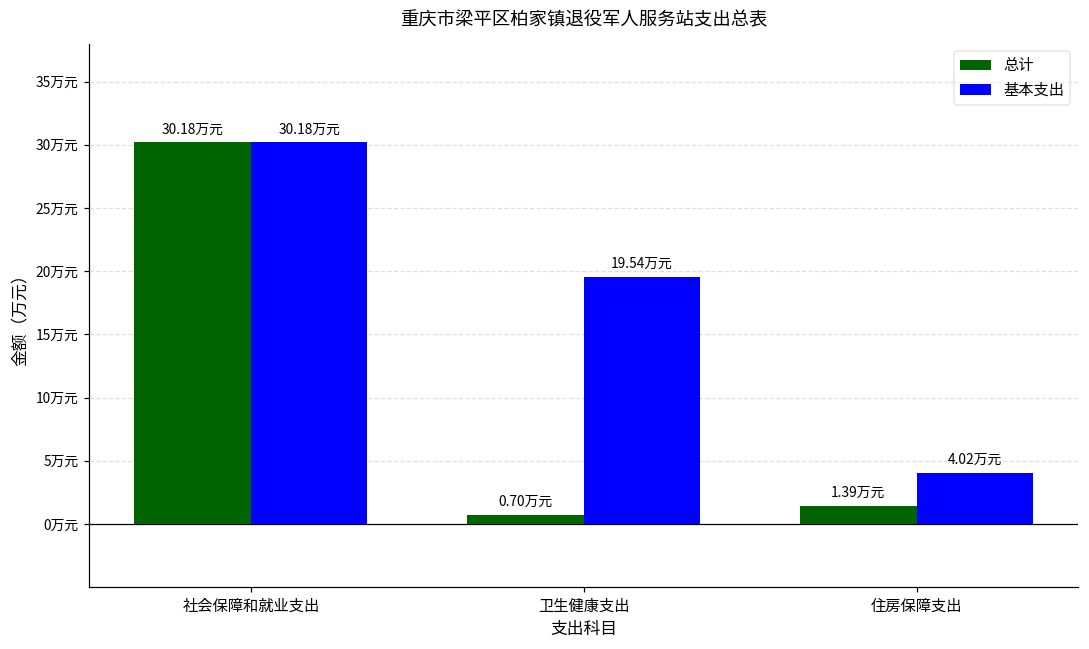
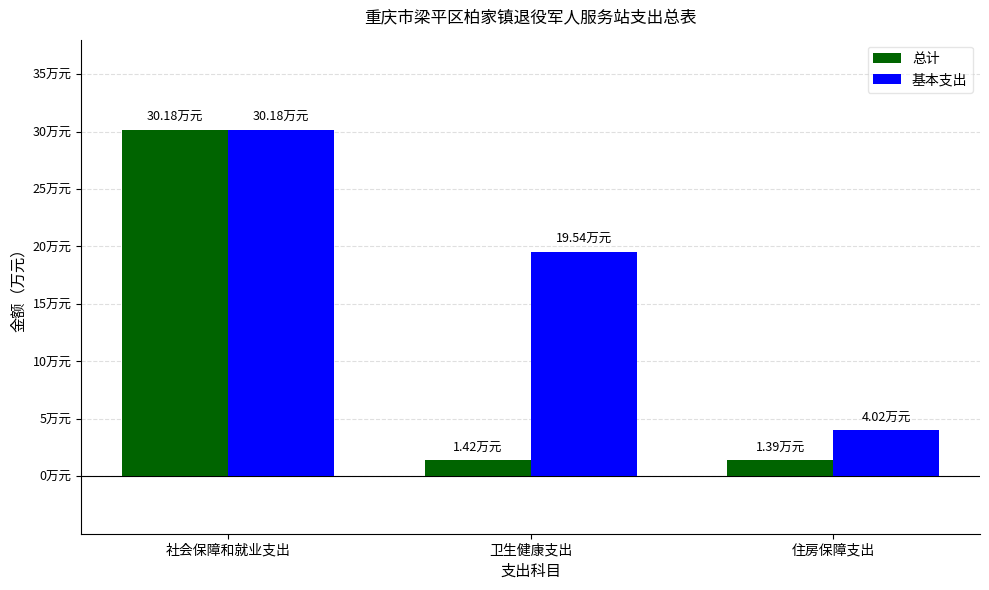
总计, 卫生健康支出: 0.70 -> 1.42
